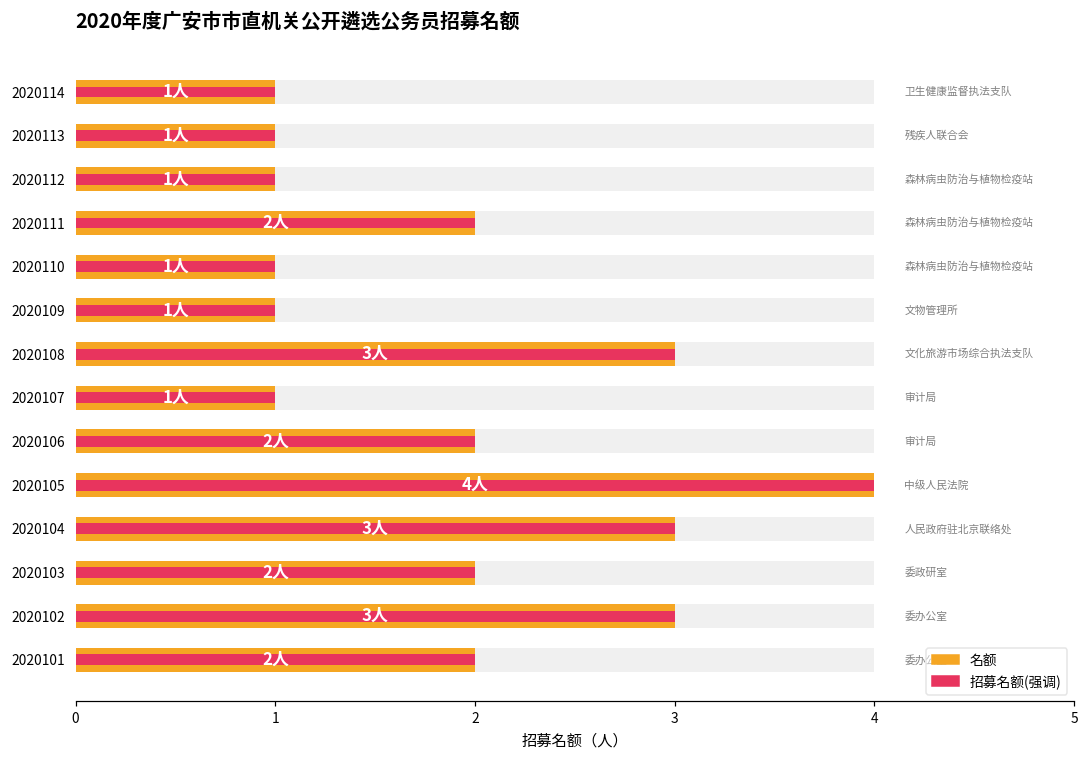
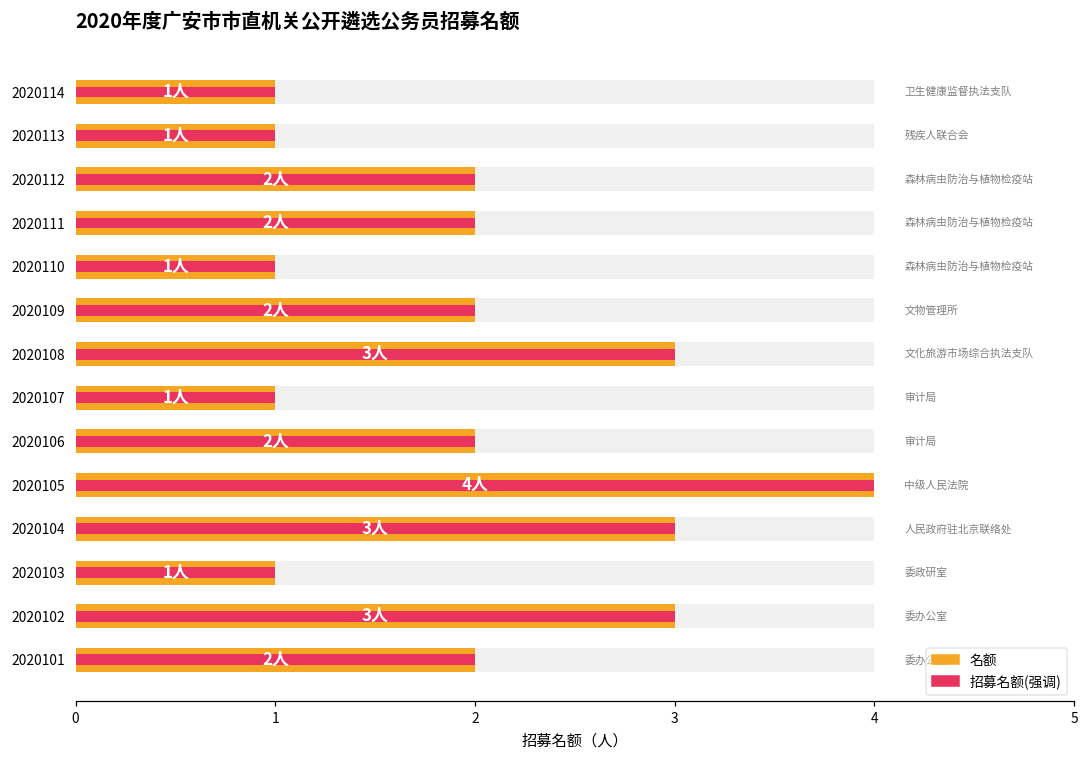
名额, 2020112: 1人 -> 2人
名额, 2020109: 1人 -> 2人
名额, 2020103: 2人 -> 1人
